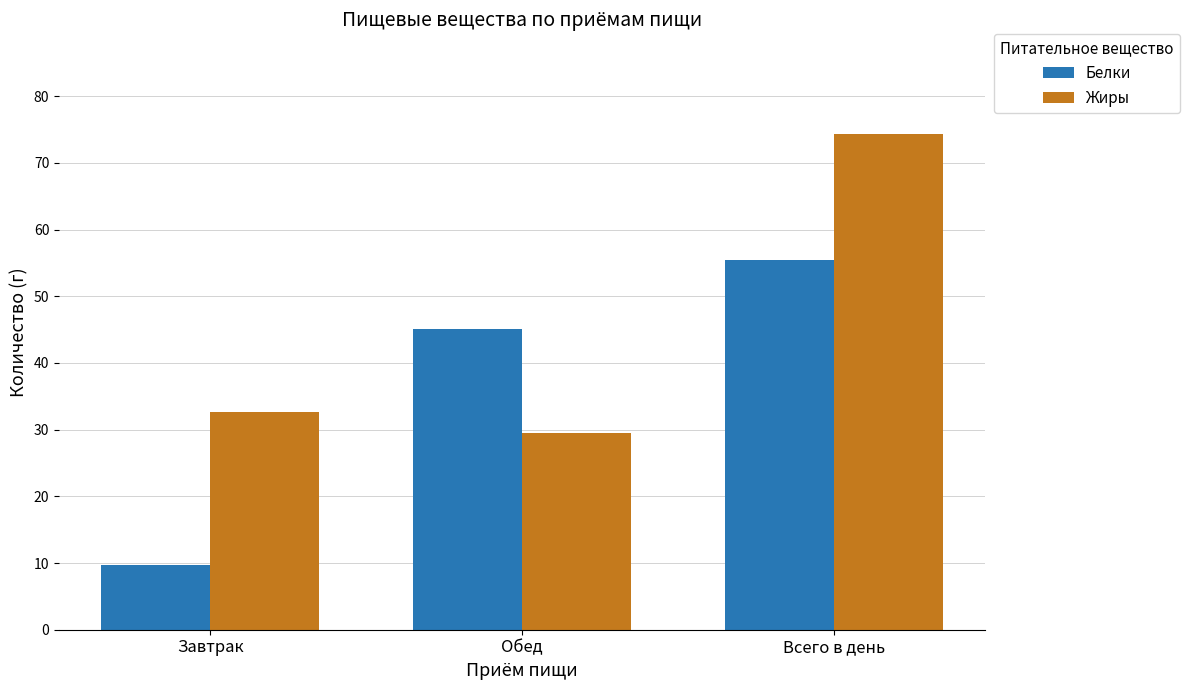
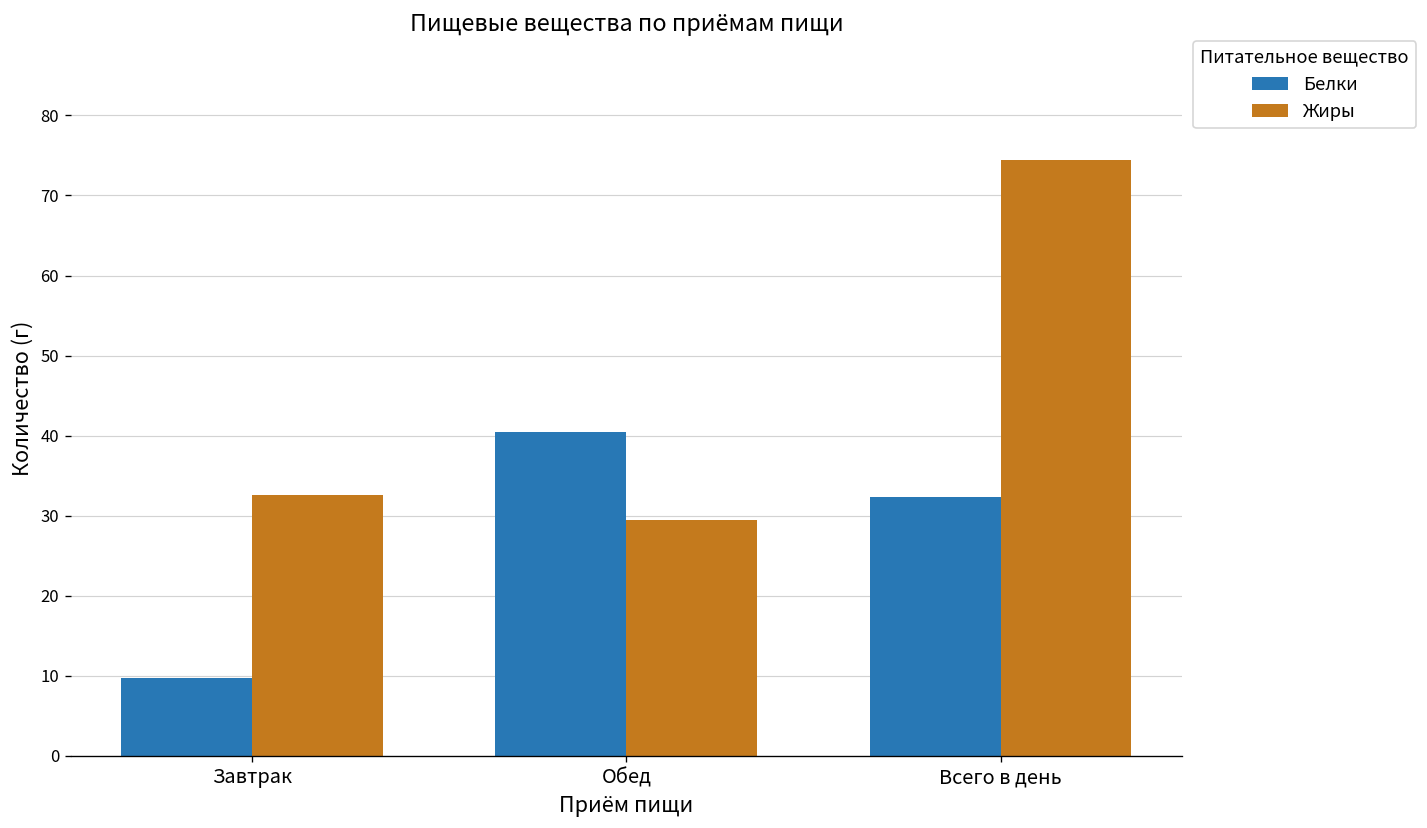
Белки, Обед: 45 -> 40
Белки, Всего в день: 55 -> 32
